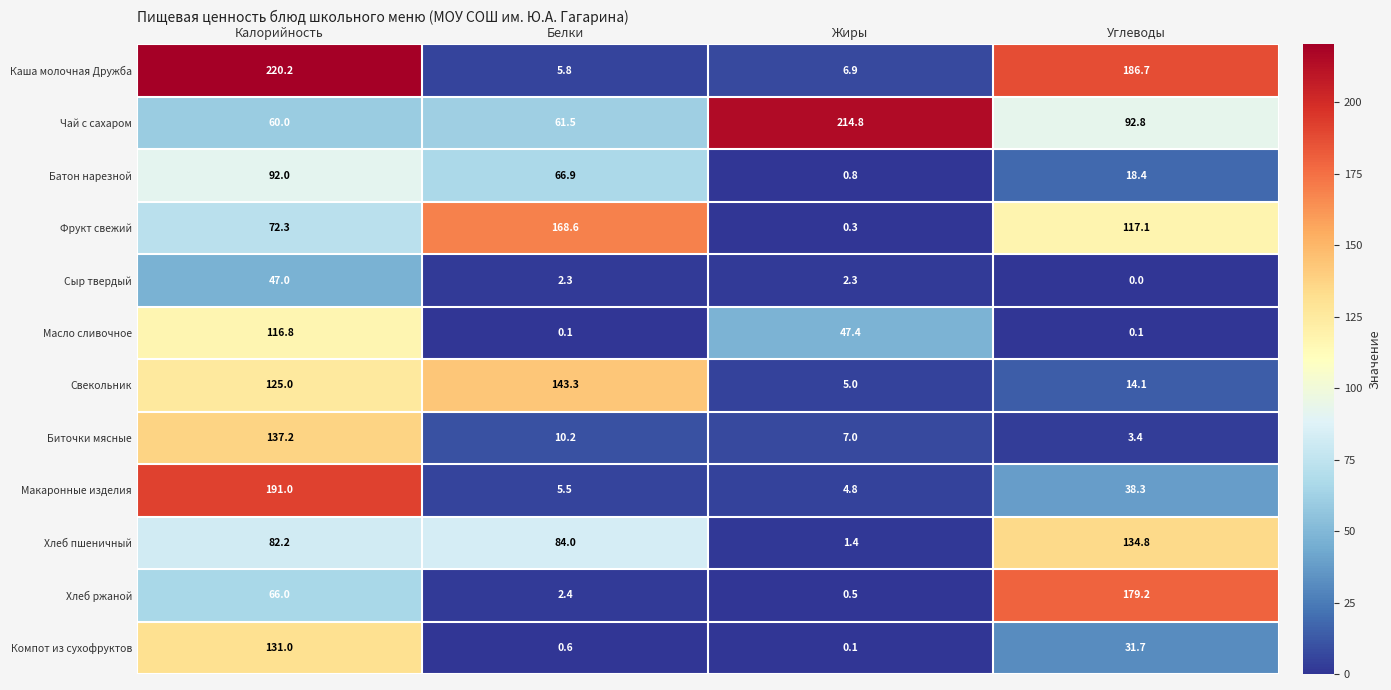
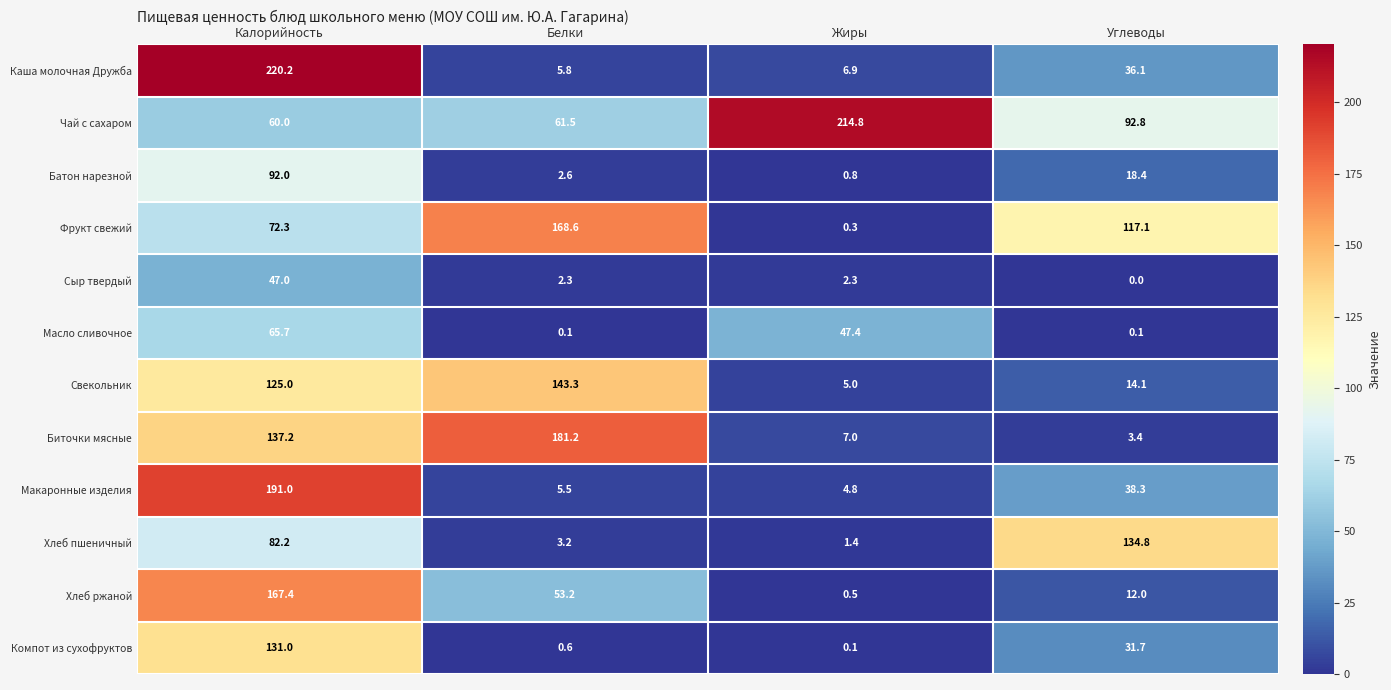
Каша молочная Дружба, Углеводы: 186.7 -> 36.1
Батон нарезной, Белки: 66.9 -> 2.6
Масло сливочное, Калорийность: 116.8 -> 65.7
Биточки мясные, Белки: 10.2 -> 181.2
Хлеб пшеничный, Белки: 84.0 -> 3.2
Хлеб ржаной, Калорийность: 66.0 -> 167.4
Хлеб ржаной, Белки: 2.4 -> 53.2
Хлеб ржаной, Углеводы: 179.2 -> 12.0
